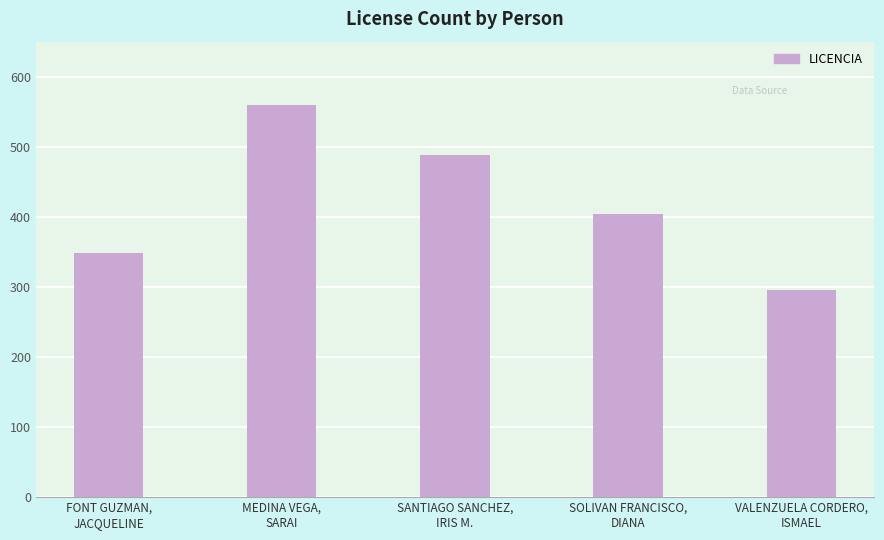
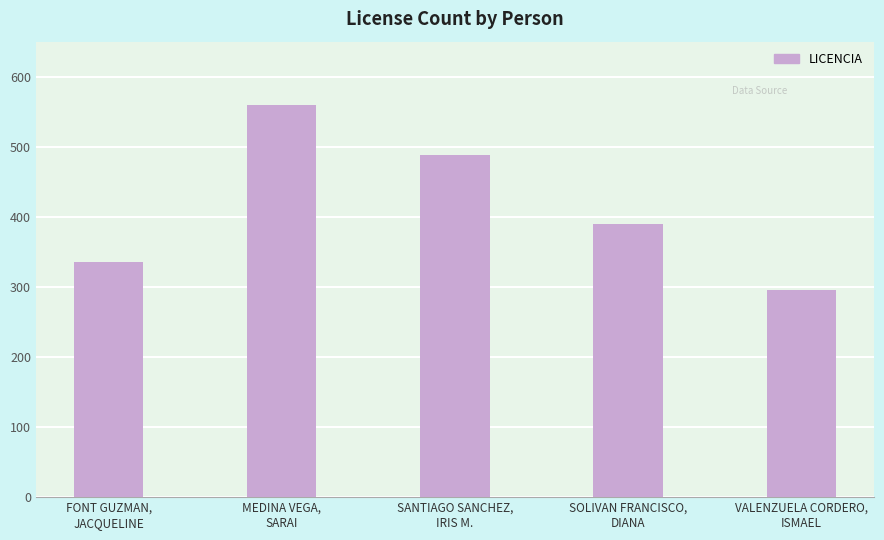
FONT GUZMAN, JACQUELINE: 350 -> 340
SOLIVAN FRANCISCO, DIANA: 400 -> 390
